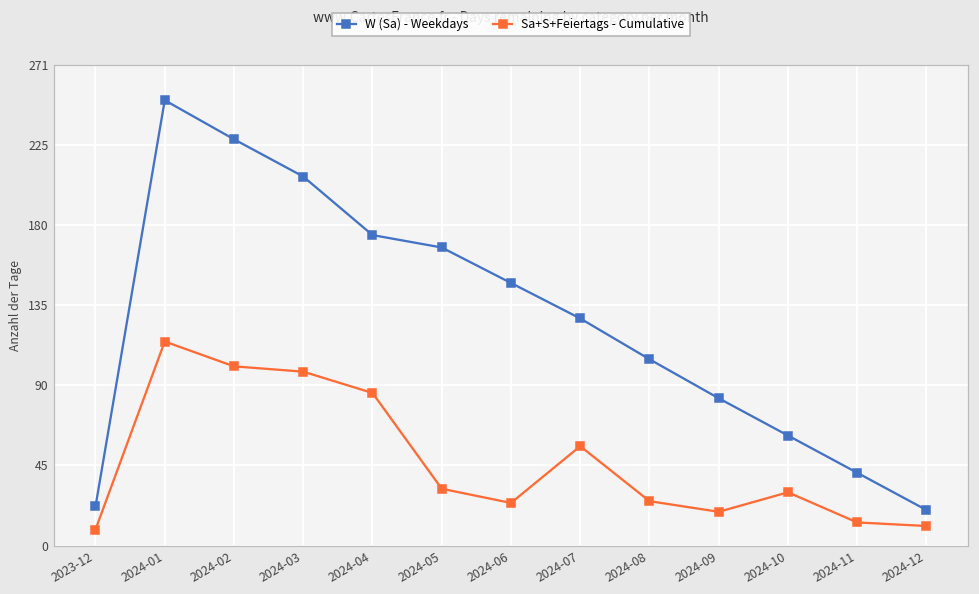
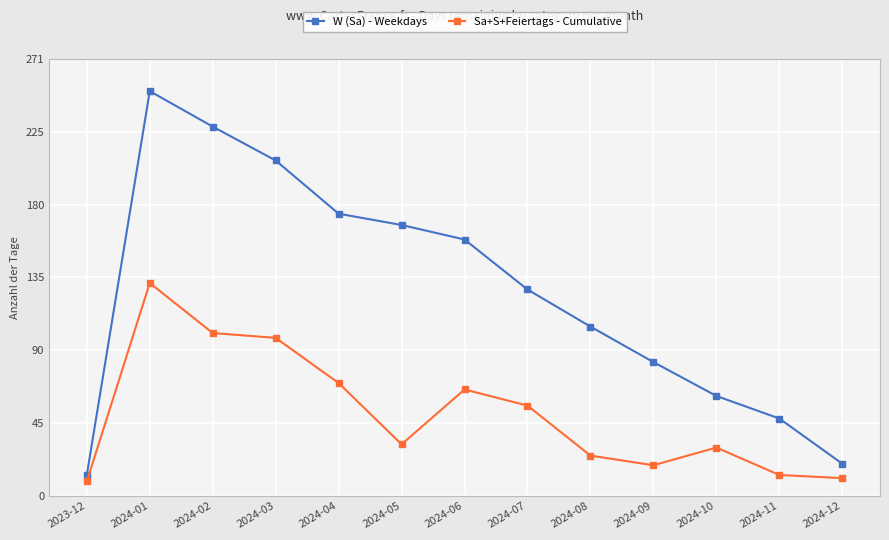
W (Sa) - Weekdays, 2023-12: 22 -> 13
Sa+S+Feiertags - Cumulative, 2024-01: 115 -> 132
Sa+S+Feiertags - Cumulative, 2024-04: 86 -> 70
W (Sa) - Weekdays, 2024-06: 148 -> 159
Sa+S+Feiertags - Cumulative, 2024-06: 24 -> 66
W (Sa) - Weekdays, 2024-11: 41 -> 48
